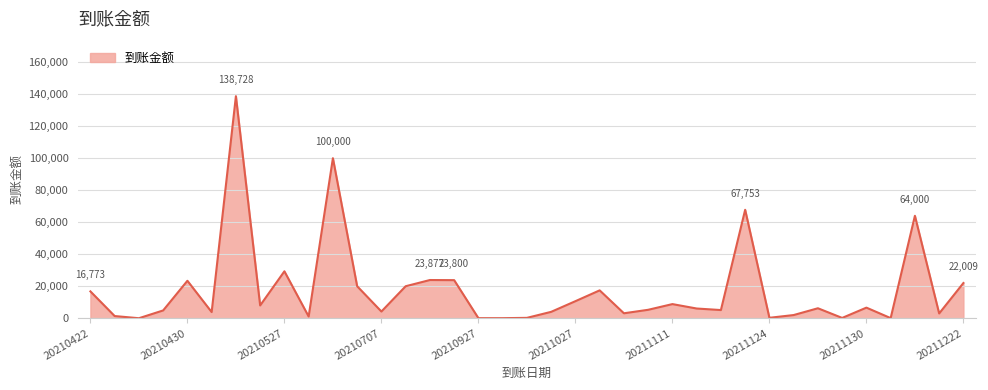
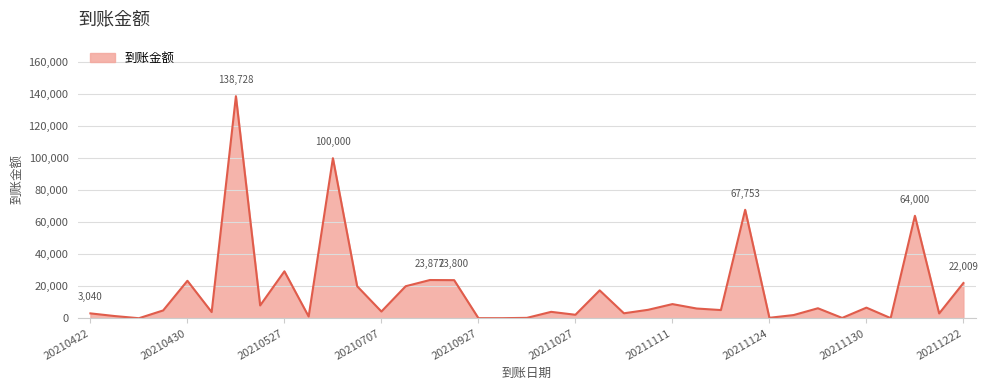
20210422: 16,773 -> 3,040
20211027: 11,000 -> 2,000
